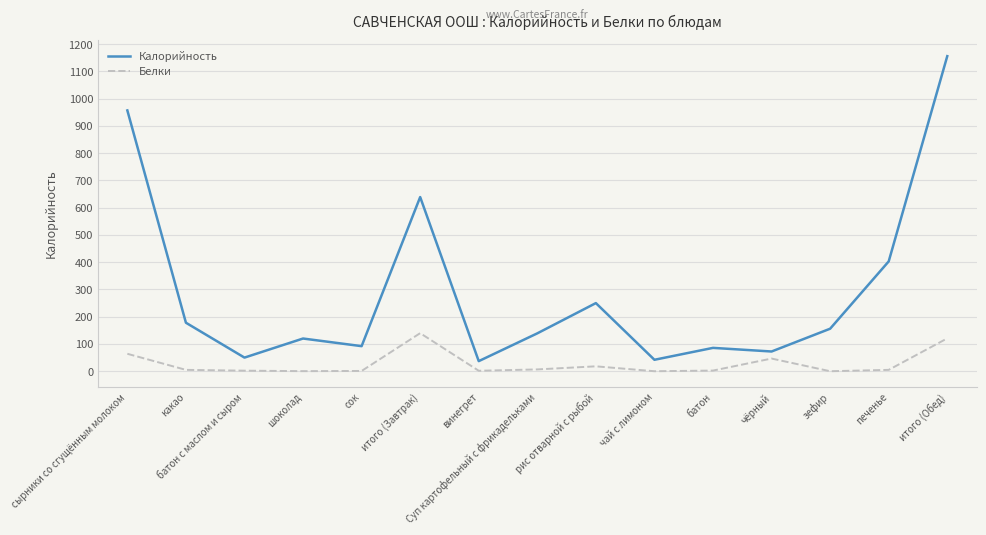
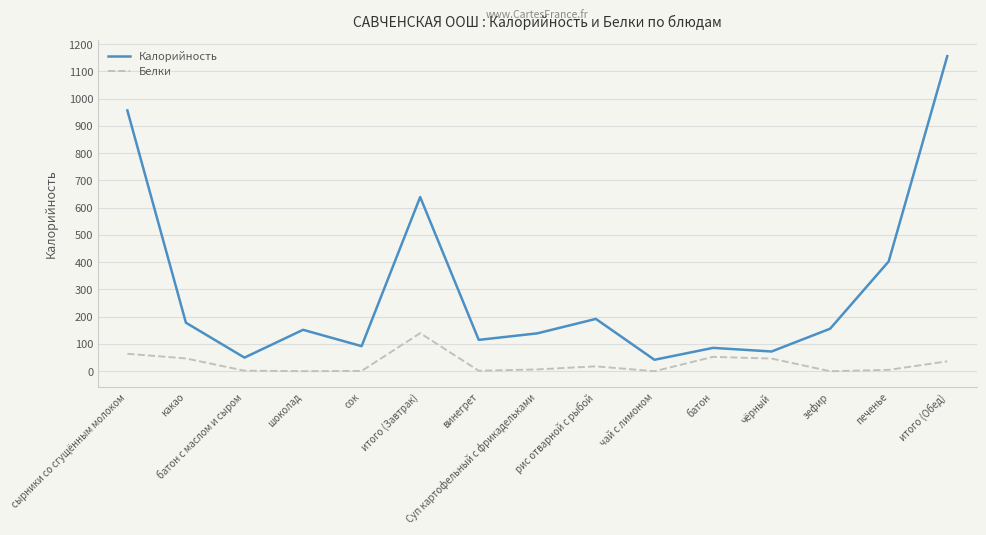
Белки, какао: 10 -> 50
Калорийность, шоколад: 120 -> 150
Калорийность, винегрет: 40 -> 120
Калорийность, рис отварной с рыбой: 250 -> 190
Белки, батон: 0 -> 50
Белки, итого (Обед): 120 -> 40
